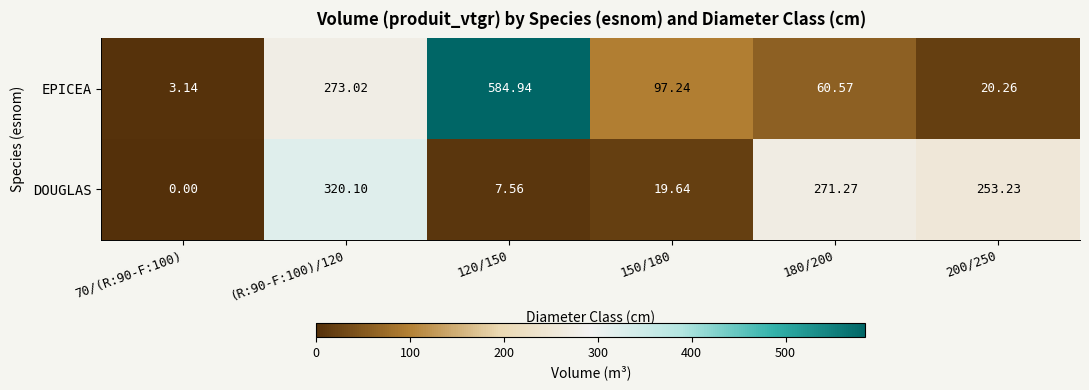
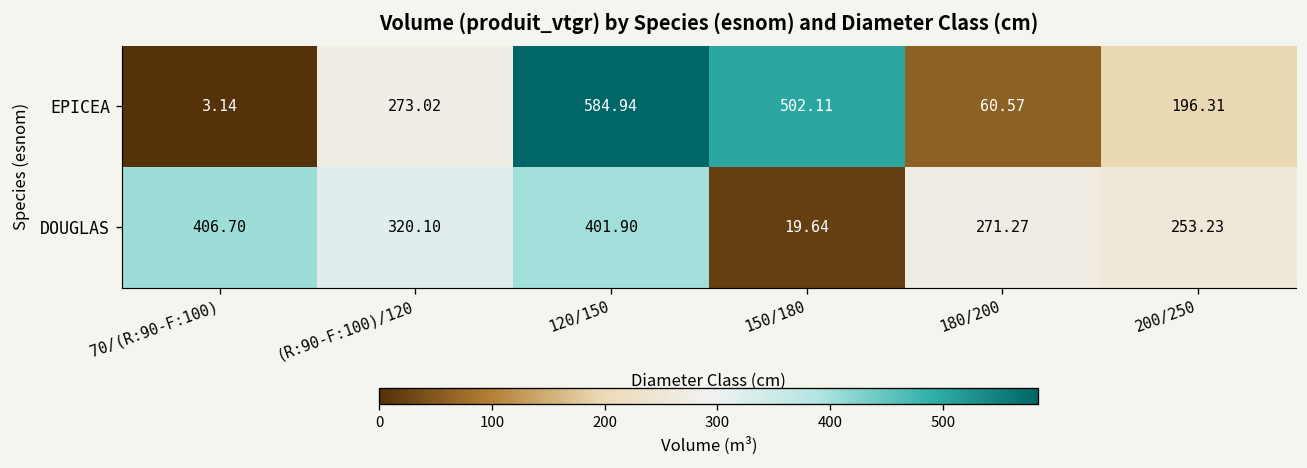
EPICEA, 150/180: 97.24 -> 502.11
EPICEA, 200/250: 20.26 -> 196.31
DOUGLAS, 70/(R:90-F:100): 0.00 -> 406.70
DOUGLAS, 120/150: 7.56 -> 401.90
